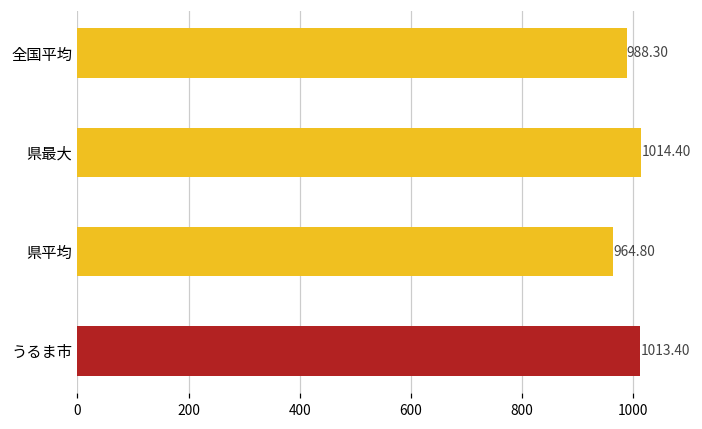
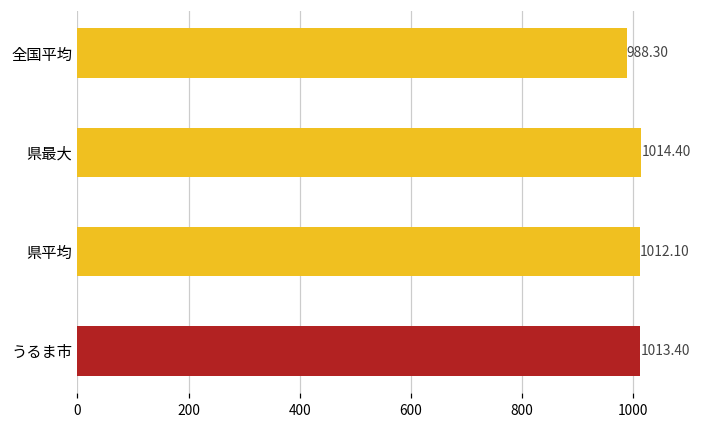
県平均: 964.80 -> 1012.10
